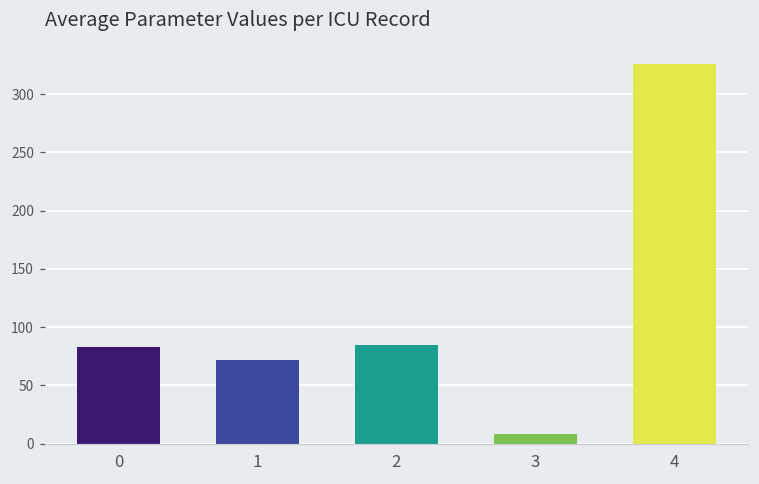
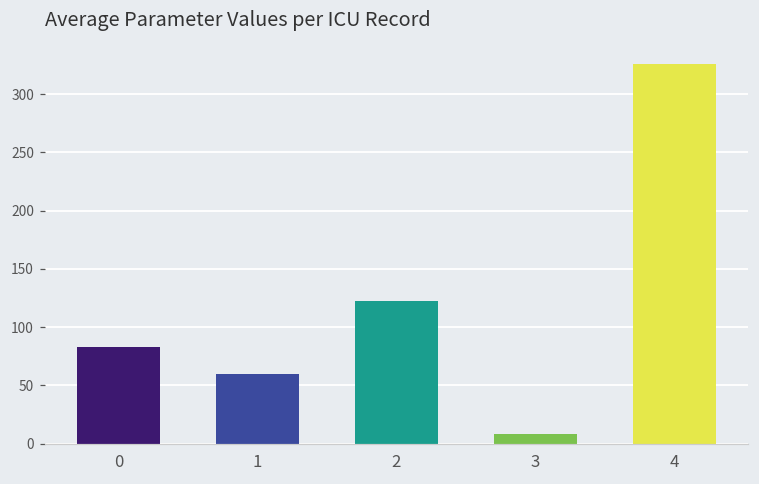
1: 72 -> 60
2: 85 -> 122
